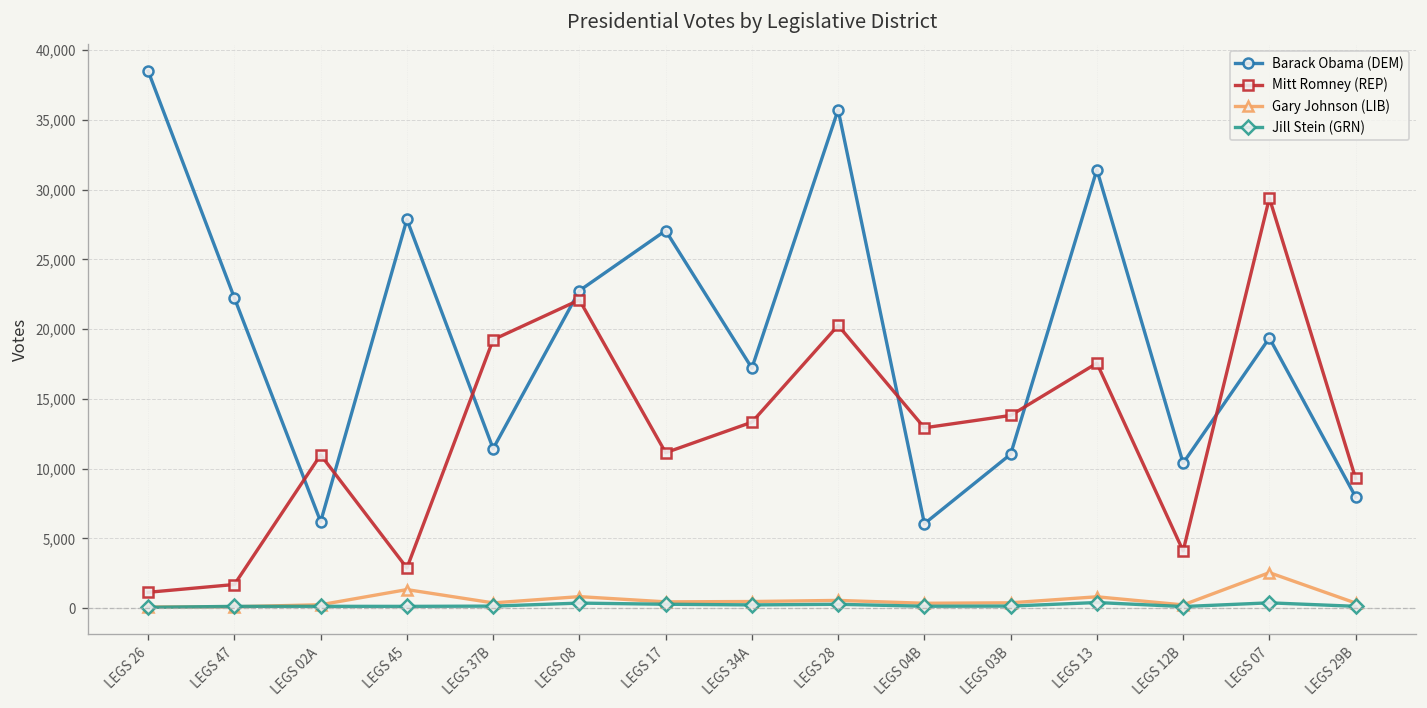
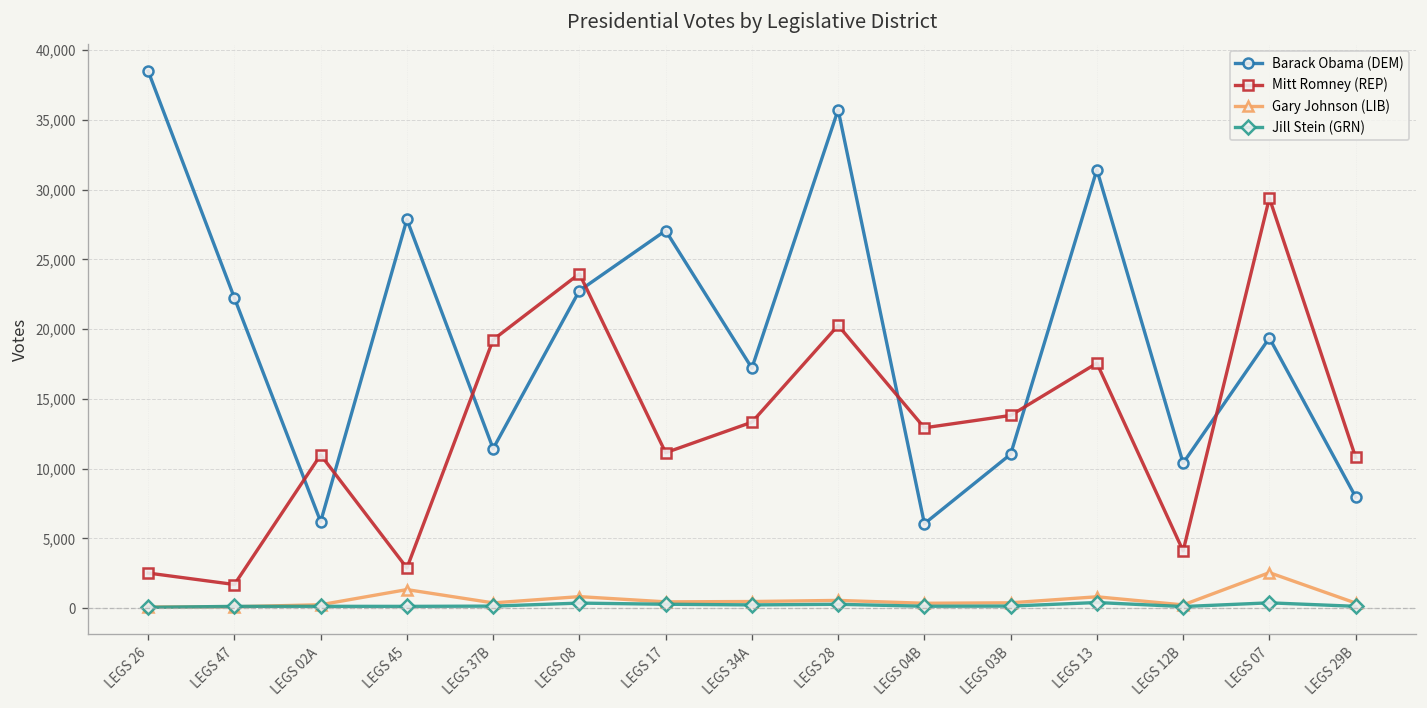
Mitt Romney (REP), LEGS 26: 1,100 -> 2,500
Mitt Romney (REP), LEGS 08: 22,100 -> 24,000
Mitt Romney (REP), LEGS 29B: 9,300 -> 10,800
